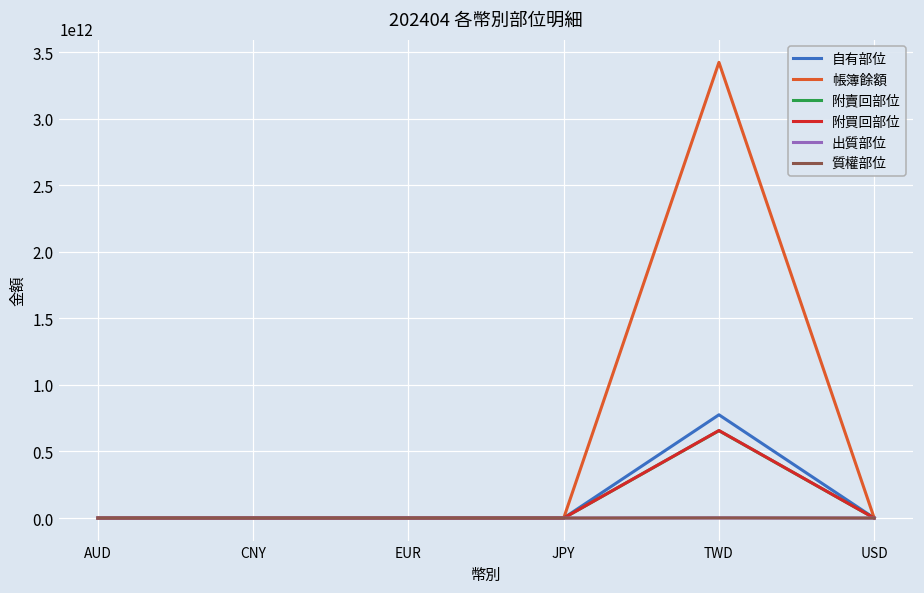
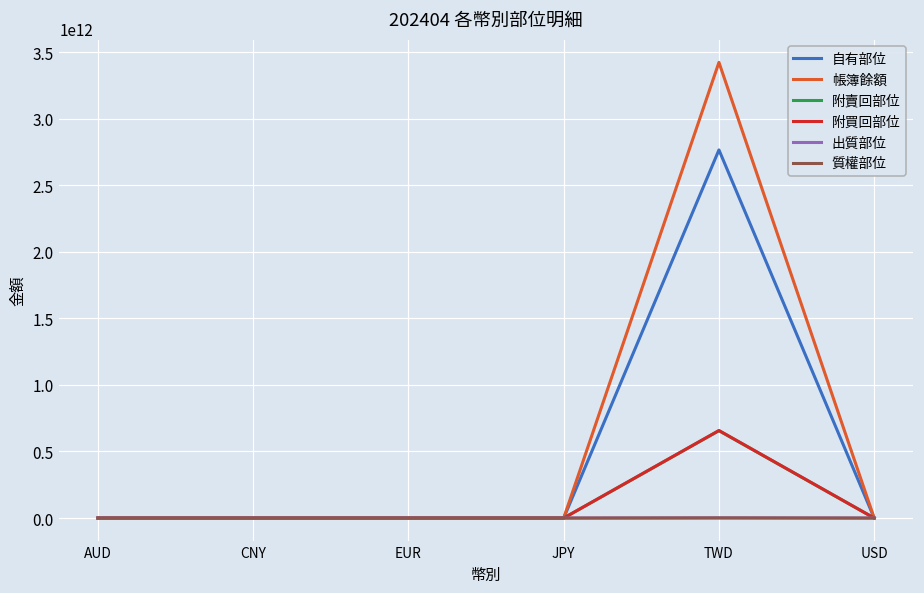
自有部位, TWD: 780000000000 -> 2770000000000
